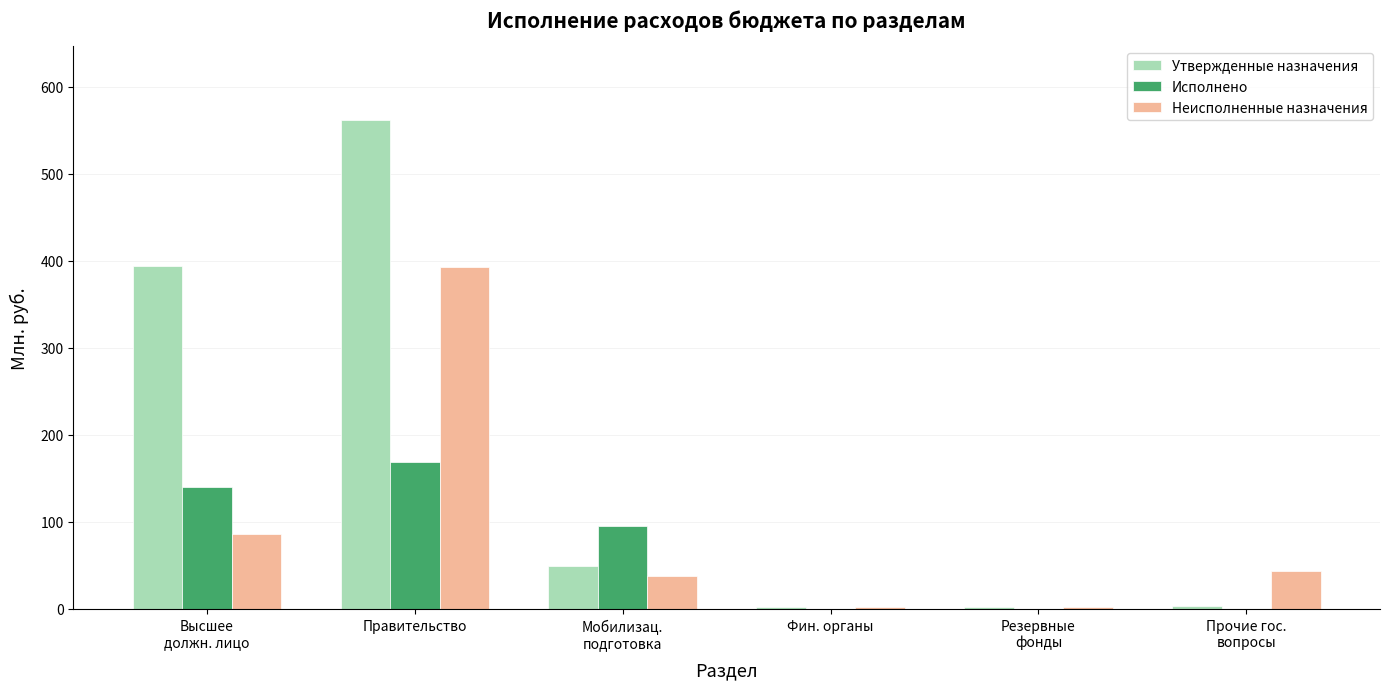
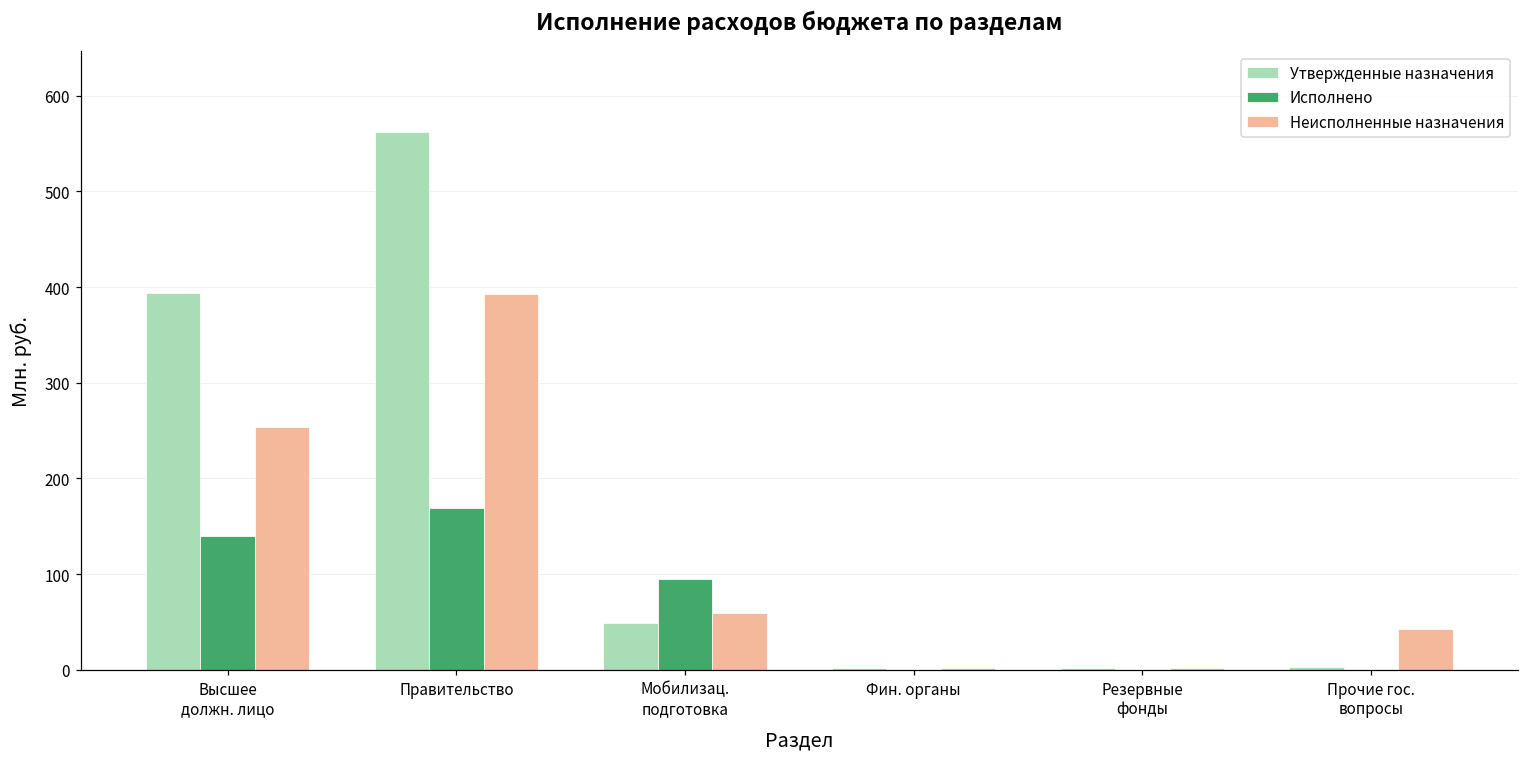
Неисполненные назначения, Высшее должн. лицо: 90 -> 250
Неисполненные назначения, Мобилизац. подготовка: 40 -> 60
